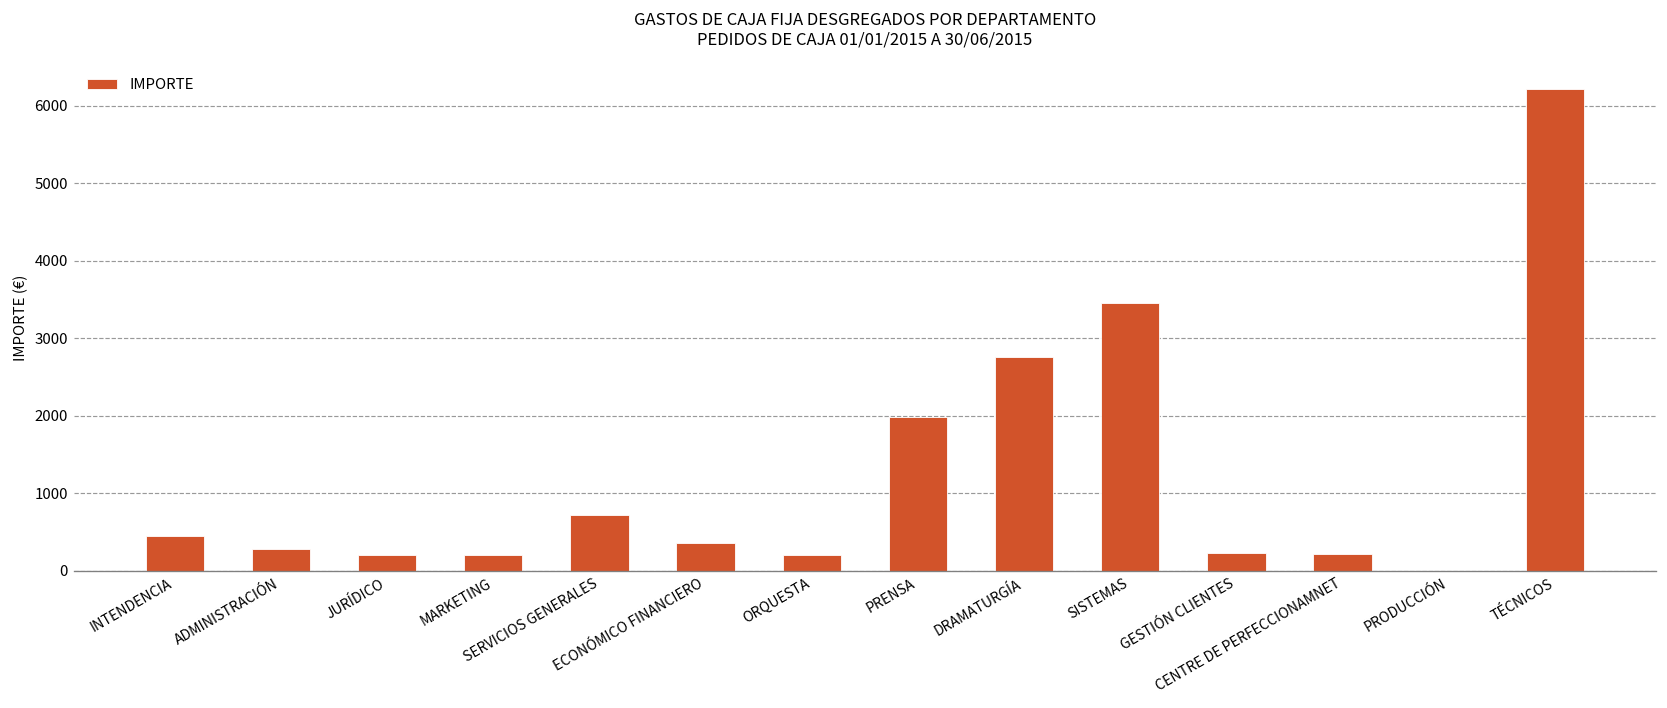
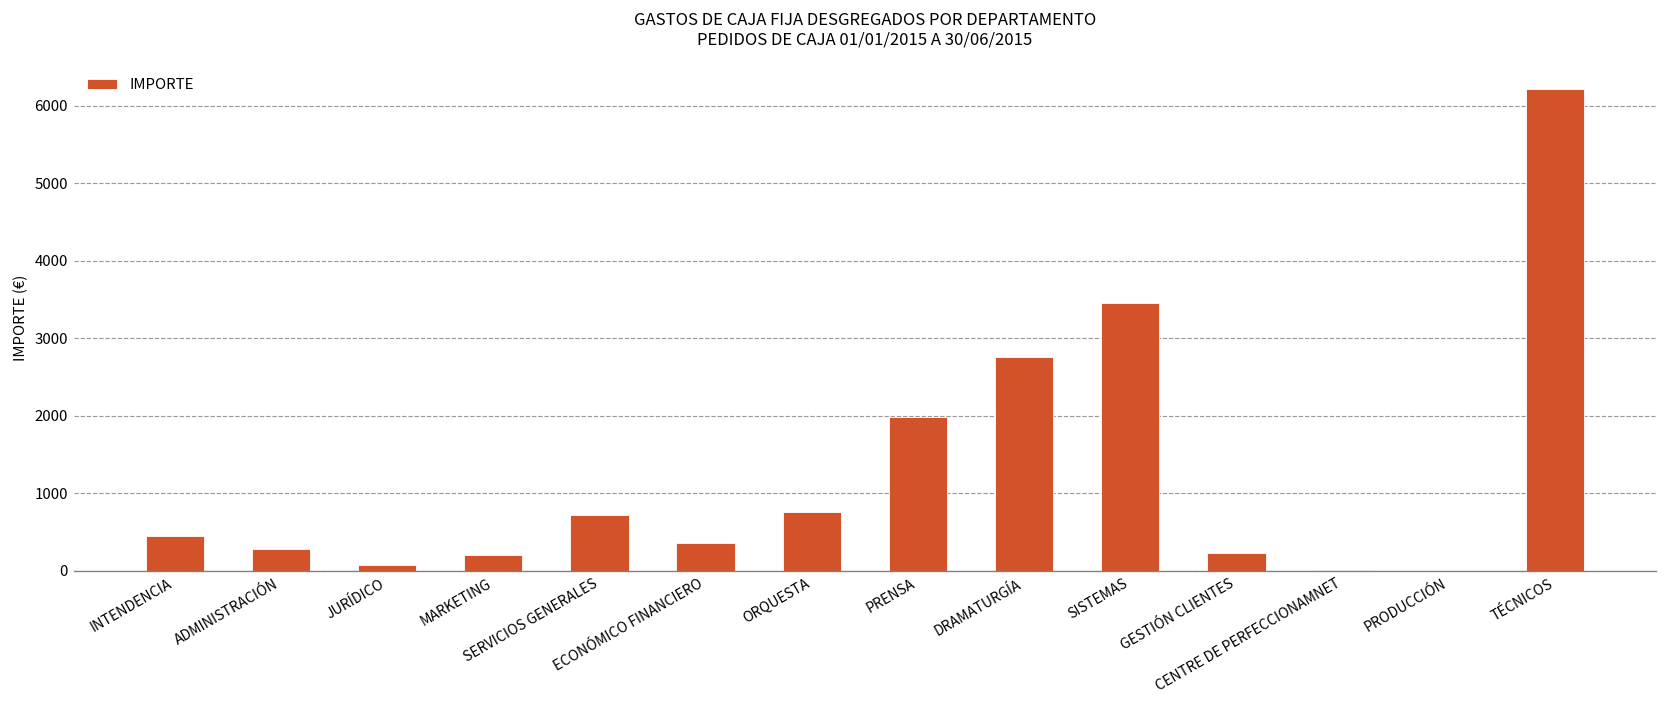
JURÍDICO: 200 -> 100
ORQUESTA: 200 -> 800
CENTRE DE PERFECCIONAMNET: 200 -> 0
